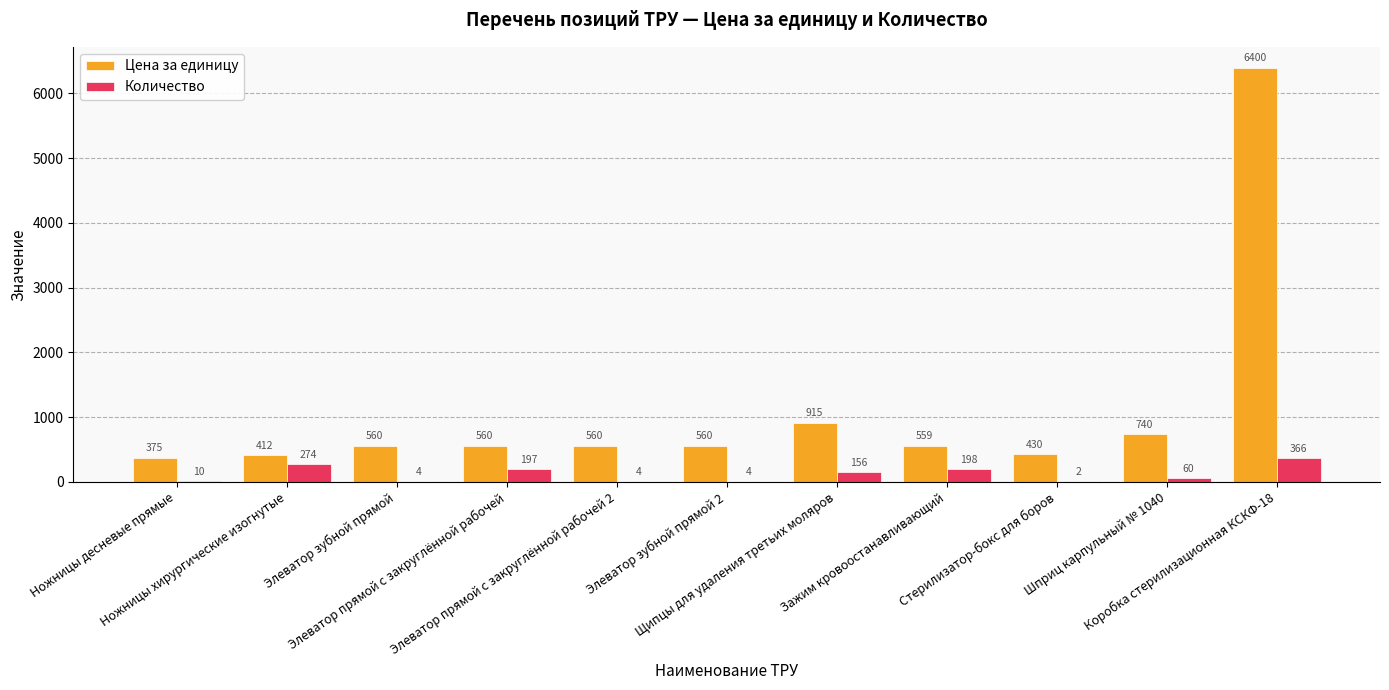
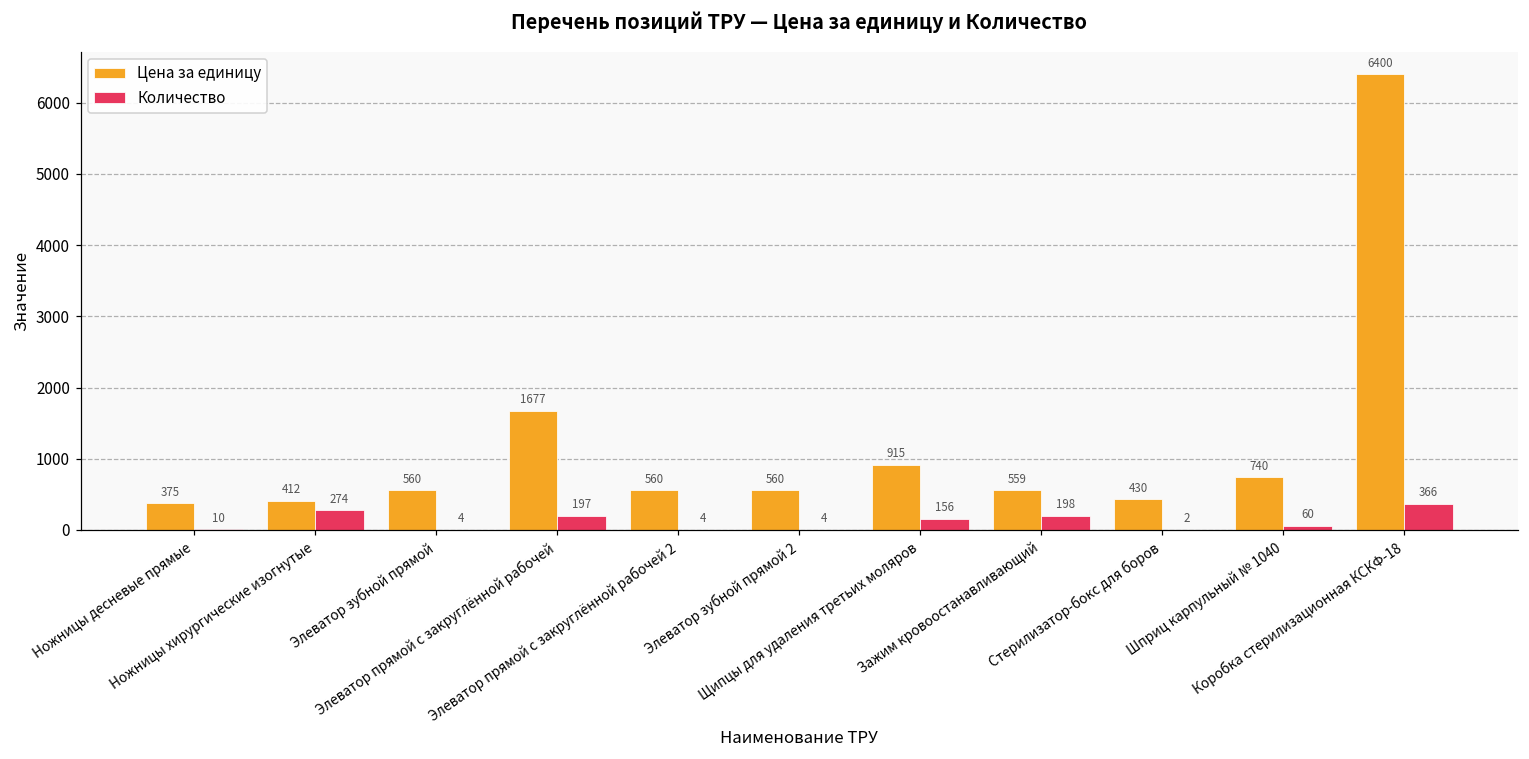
Цена за единицу, Элеватор прямой с закруглённой рабочей: 560 -> 1677
